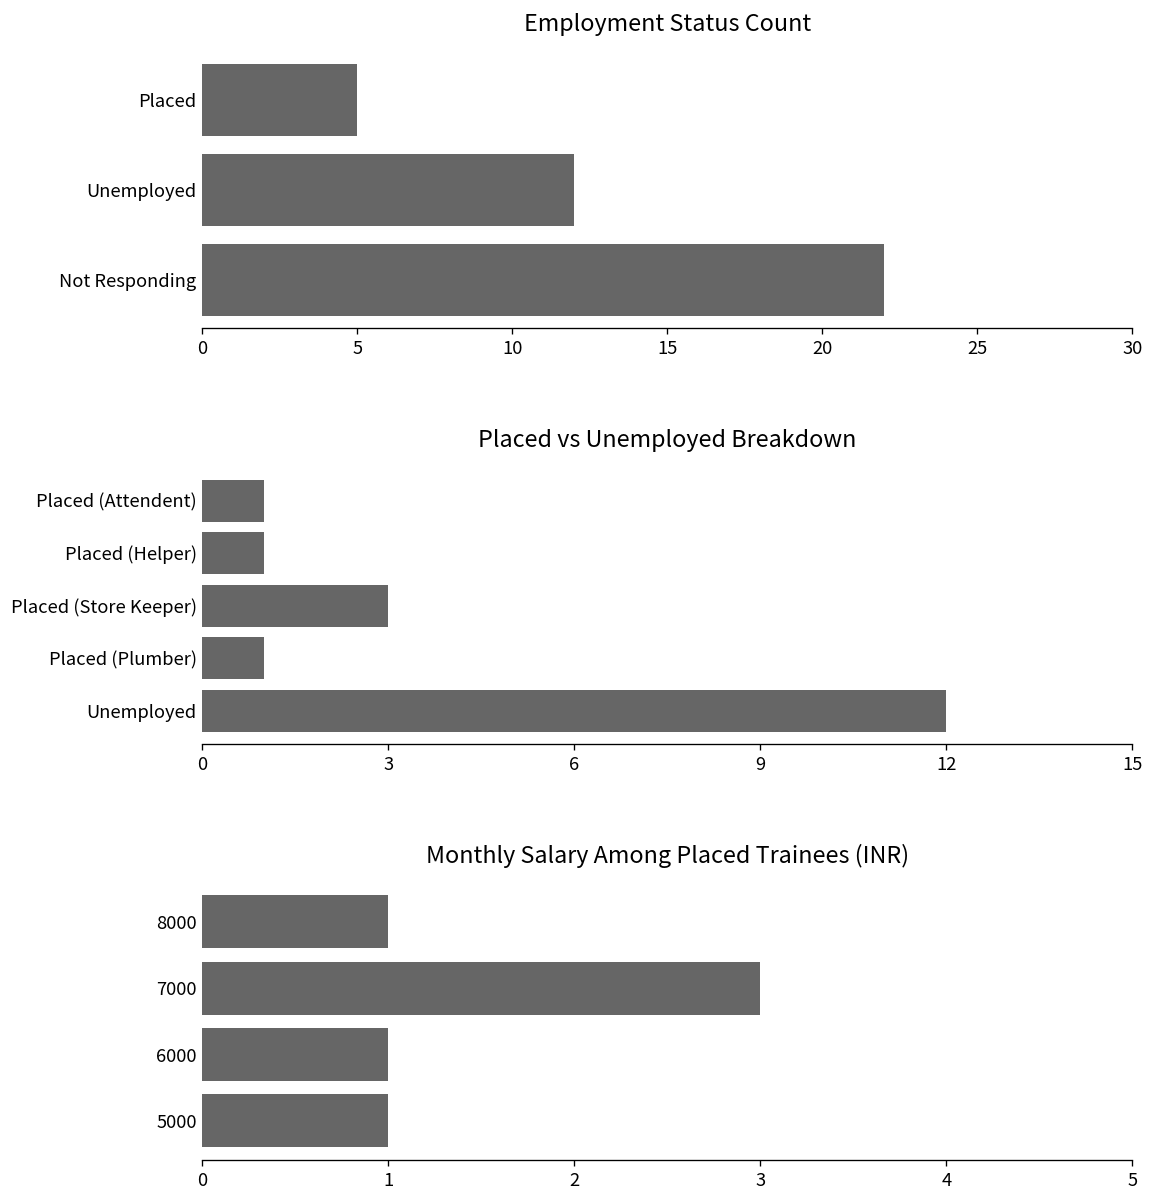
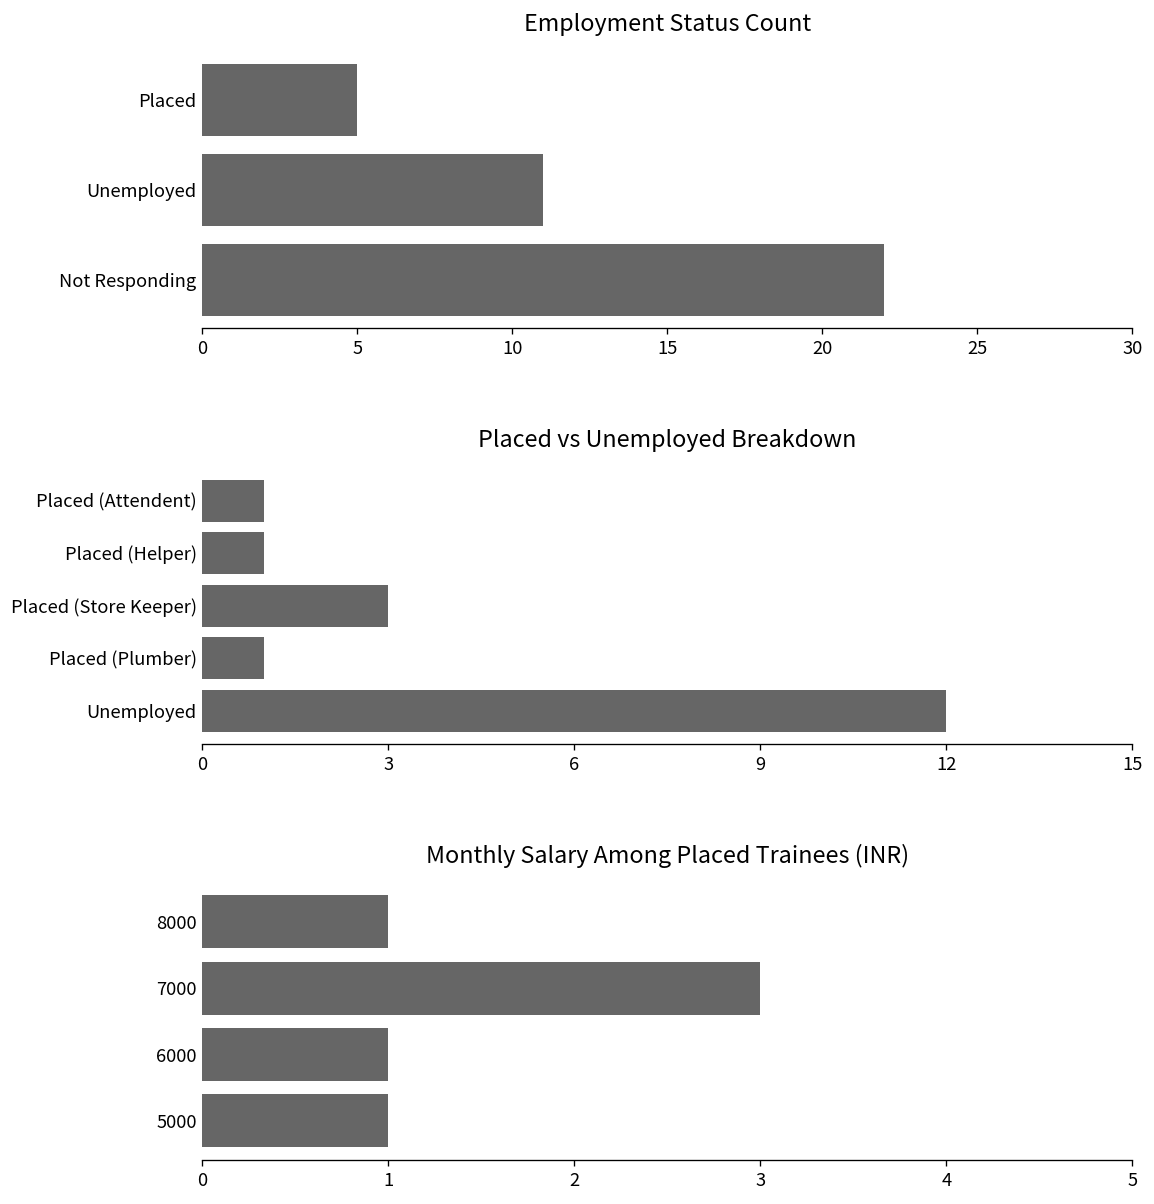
Employment Status Count, Unemployed: 12 -> 11
